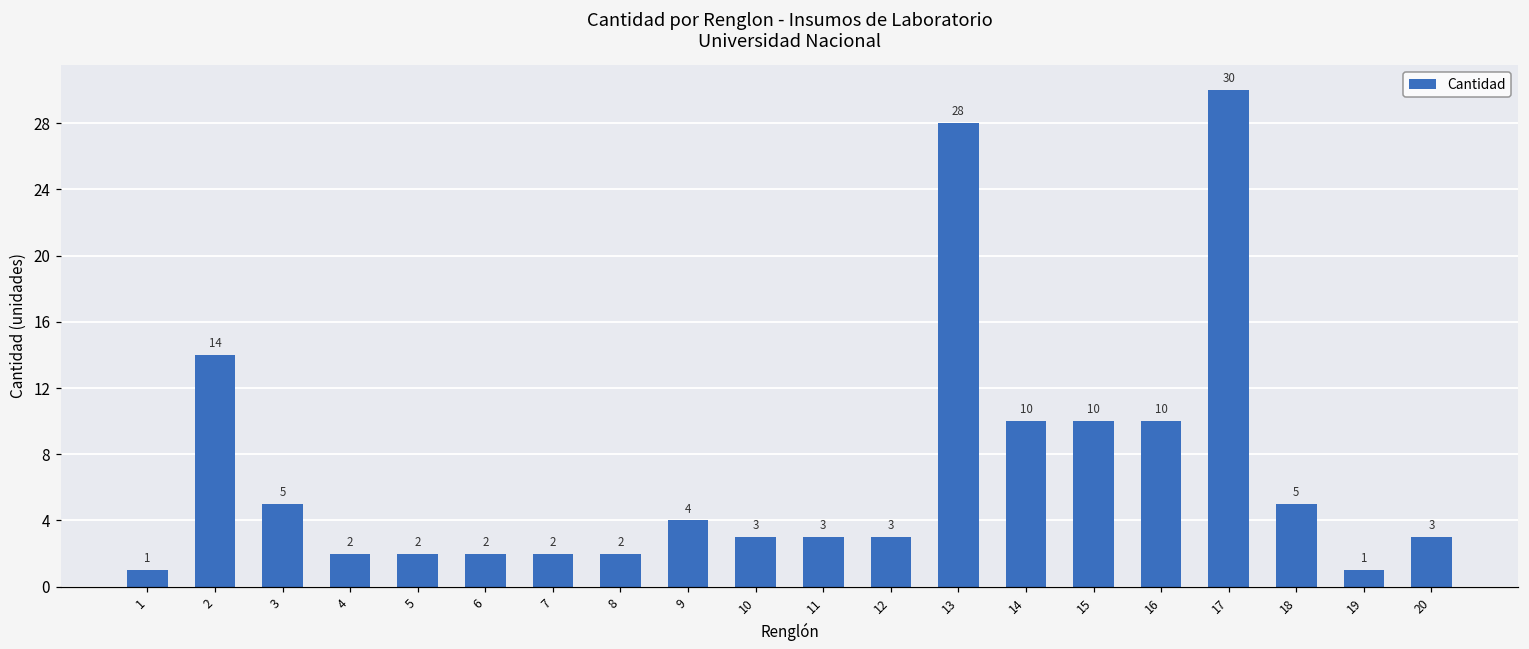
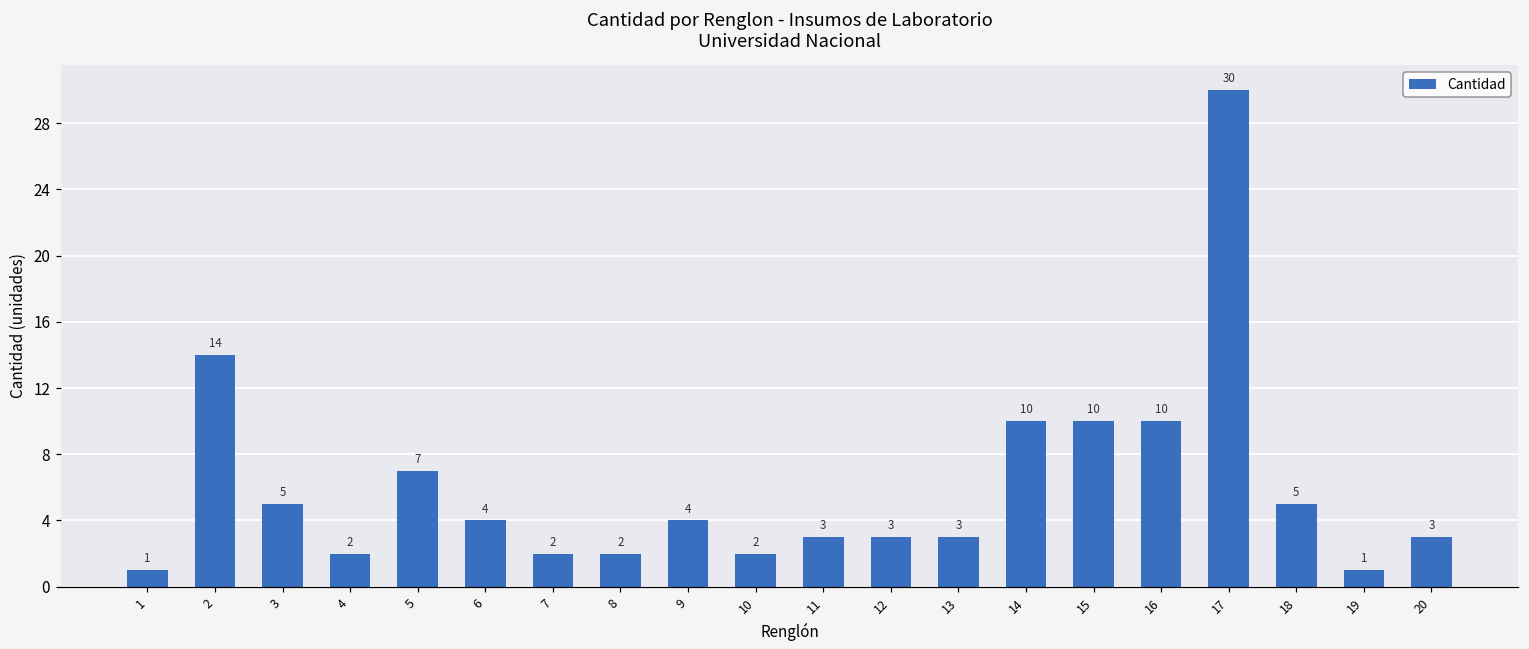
5: 2 -> 7
6: 2 -> 4
10: 3 -> 2
13: 28 -> 3
